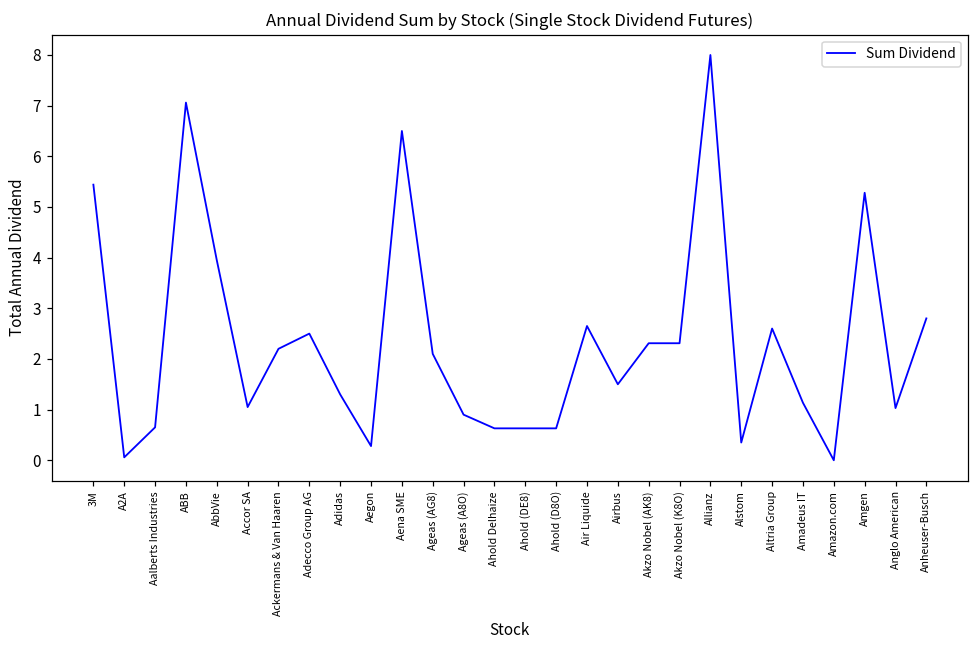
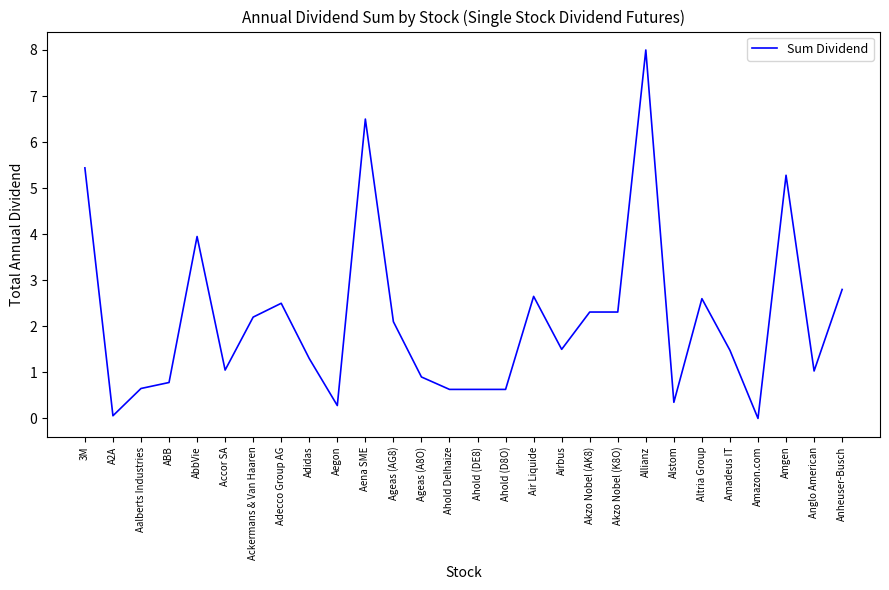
ABB: 7.1 -> 0.8
Amadeus IT: 1.1 -> 1.5
